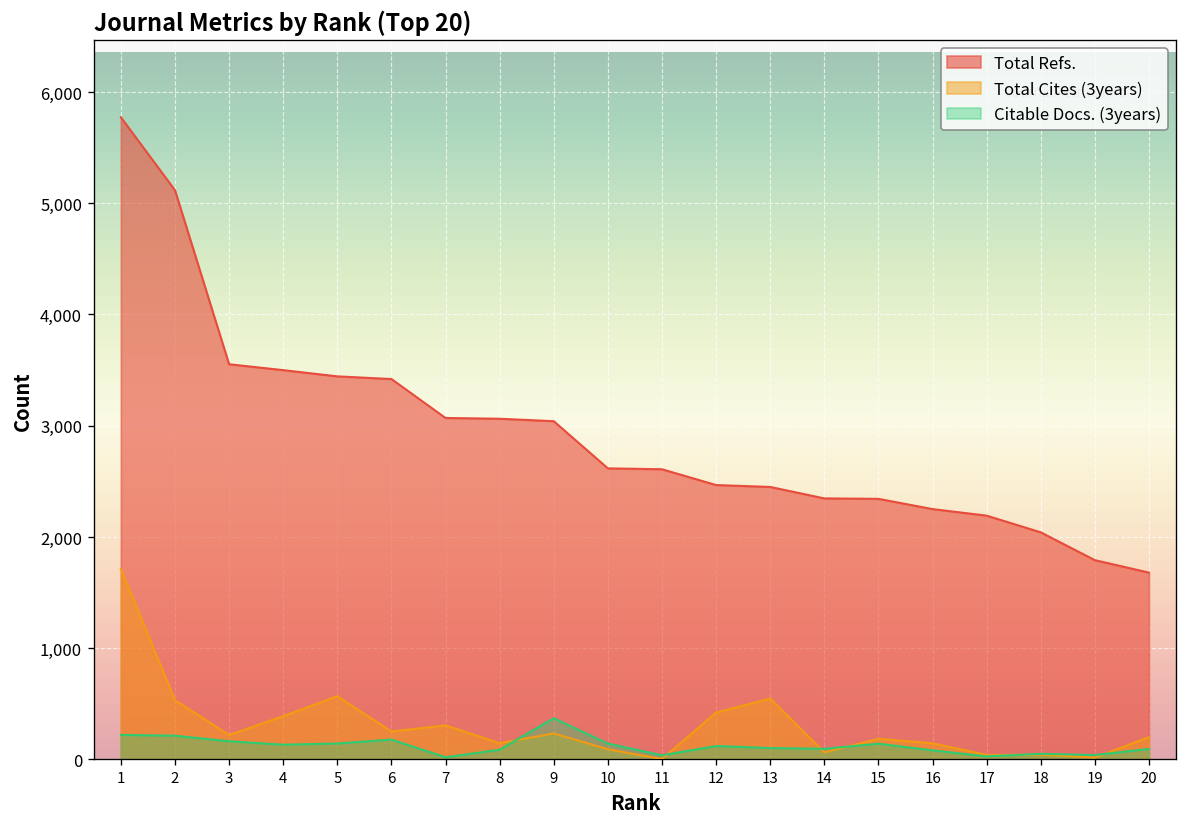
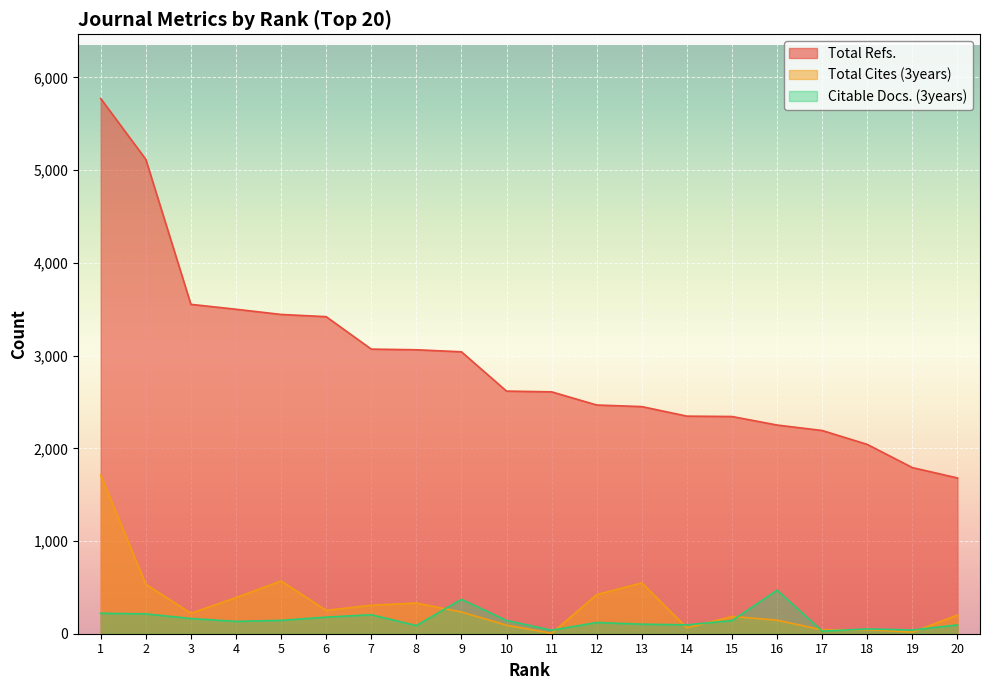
Citable Docs. (3years), 7: 0 -> 200
Total Cites (3years), 8: 100 -> 300
Citable Docs. (3years), 16: 100 -> 500
